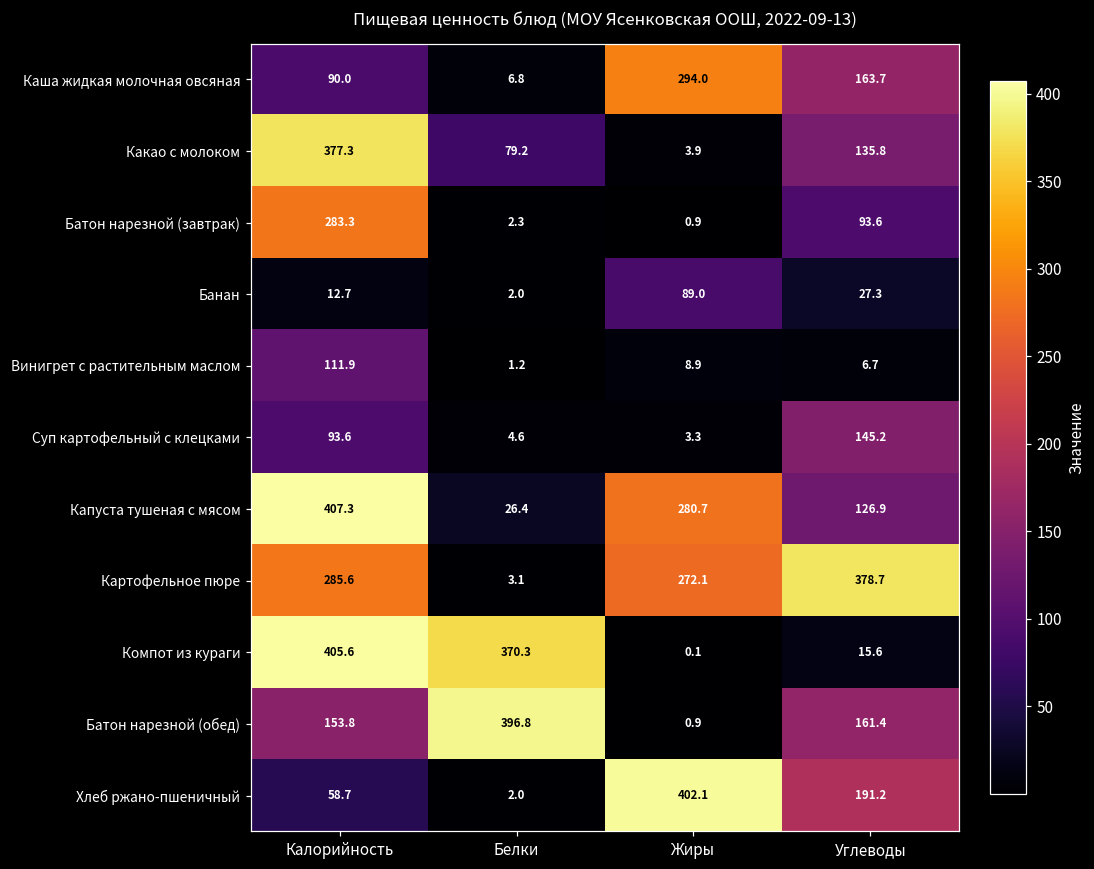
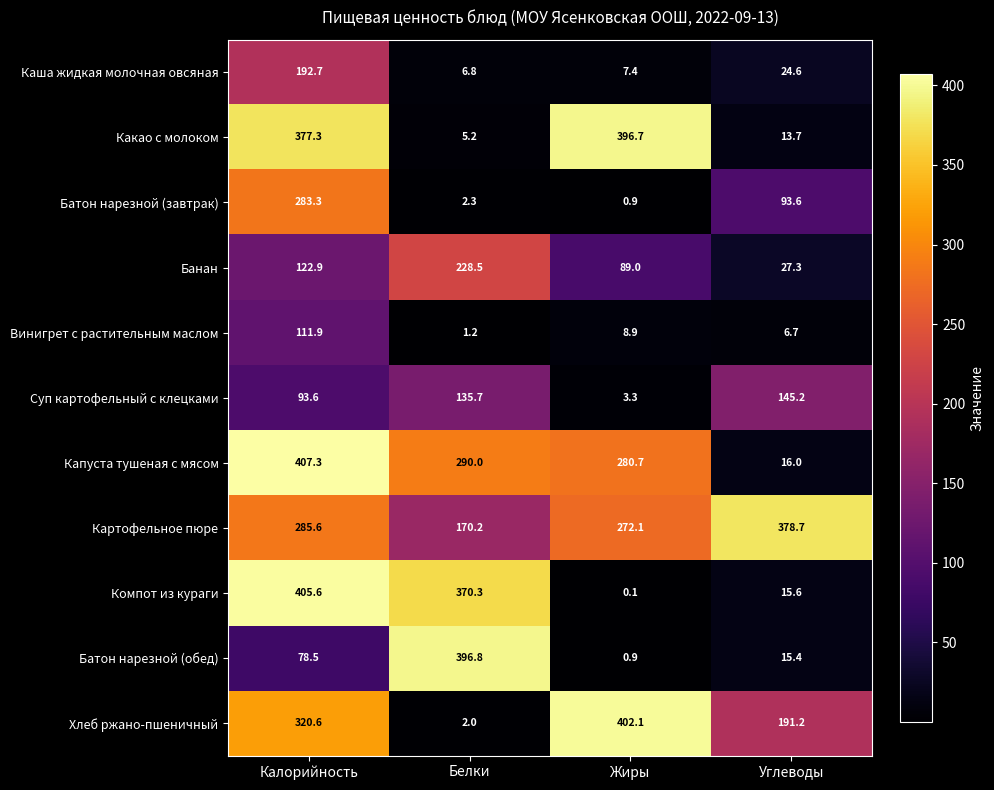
Каша жидкая молочная овсяная, Калорийность: 90.0 -> 192.7
Каша жидкая молочная овсяная, Жиры: 294.0 -> 7.4
Каша жидкая молочная овсяная, Углеводы: 163.7 -> 24.6
Какао с молоком, Белки: 79.2 -> 5.2
Какао с молоком, Жиры: 3.9 -> 396.7
Какао с молоком, Углеводы: 135.8 -> 13.7
Банан, Калорийность: 12.7 -> 122.9
Банан, Белки: 2.0 -> 228.5
Суп картофельный с клецками, Белки: 4.6 -> 135.7
Капуста тушеная с мясом, Белки: 26.4 -> 290.0
Капуста тушеная с мясом, Углеводы: 126.9 -> 16.0
Картофельное пюре, Белки: 3.1 -> 170.2
Батон нарезной (обед), Калорийность: 153.8 -> 78.5
Батон нарезной (обед), Углеводы: 161.4 -> 15.4
Хлеб ржано-пшеничный, Калорийность: 58.7 -> 320.6
